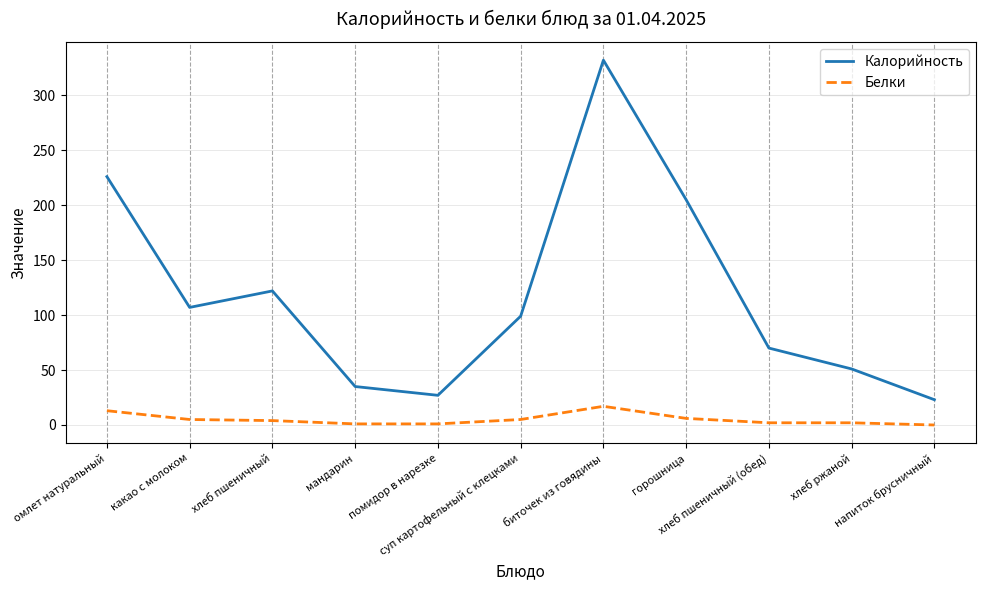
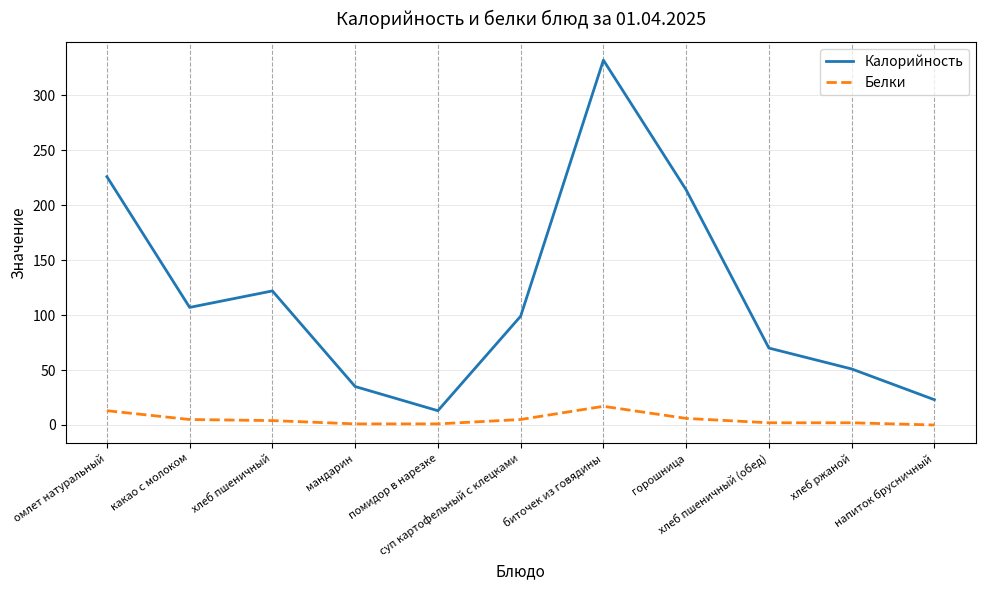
Калорийность, помидор в нарезке: 27 -> 13
Калорийность, горошница: 205 -> 214
